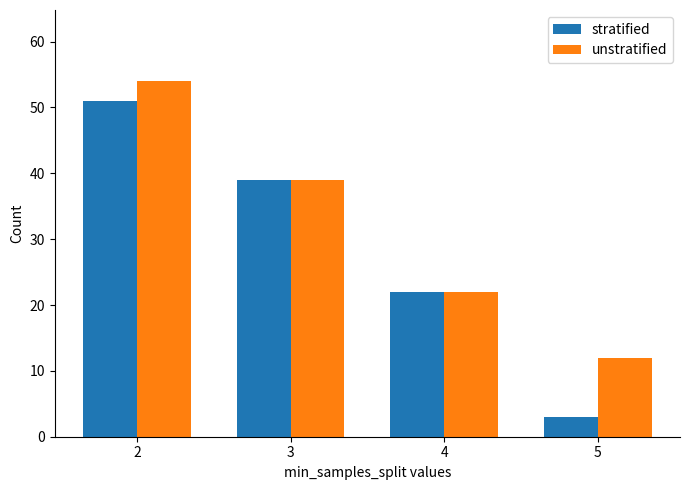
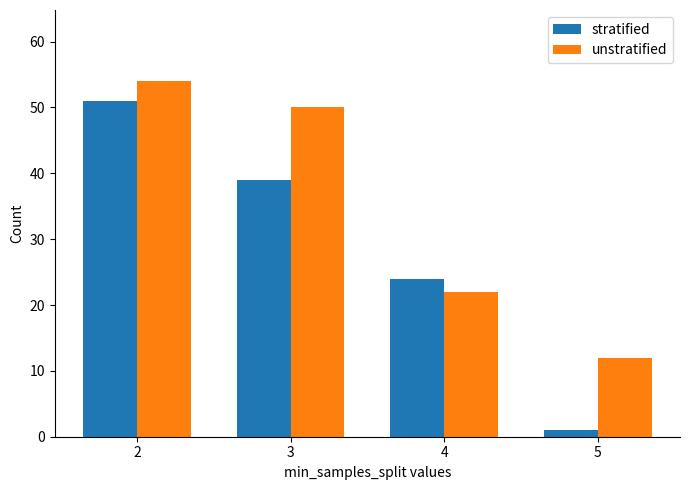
unstratified, 3: 39 -> 50
stratified, 4: 22 -> 24
stratified, 5: 3 -> 1
